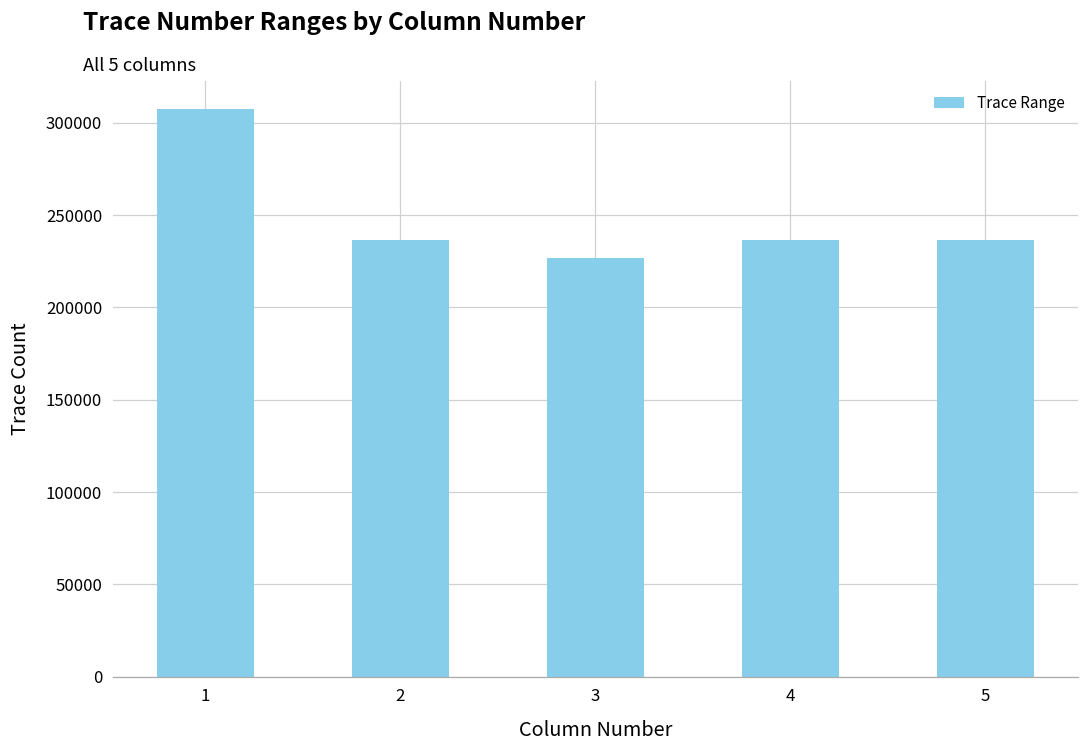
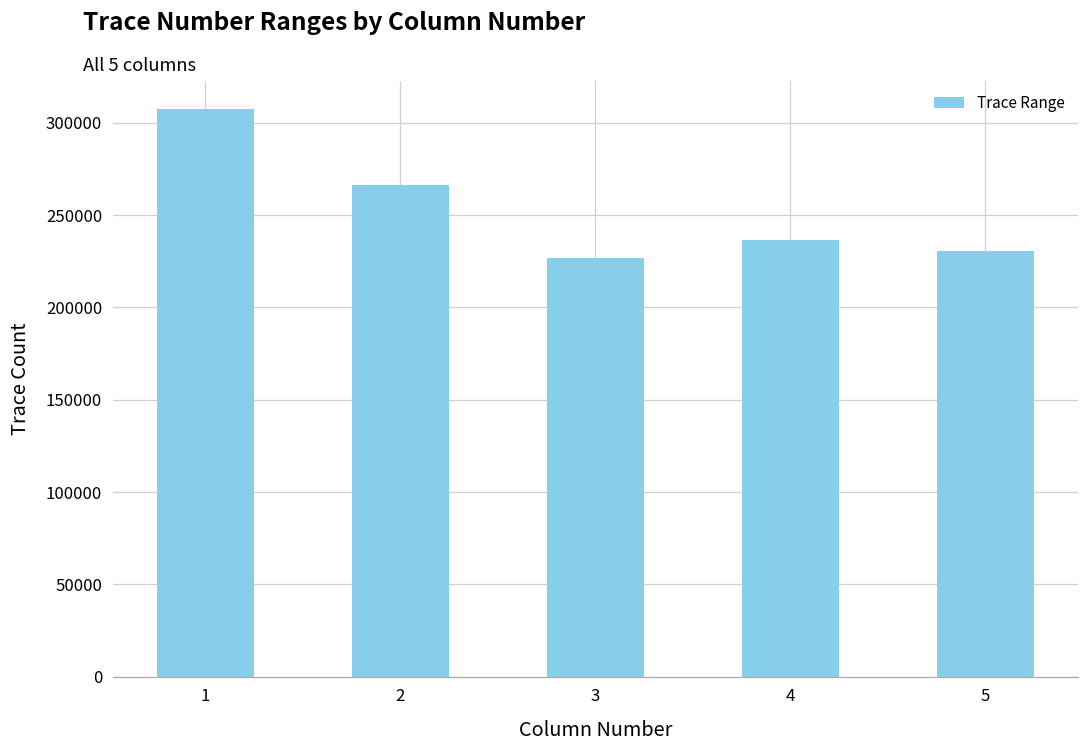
2: 237000 -> 266000
5: 236000 -> 230000
